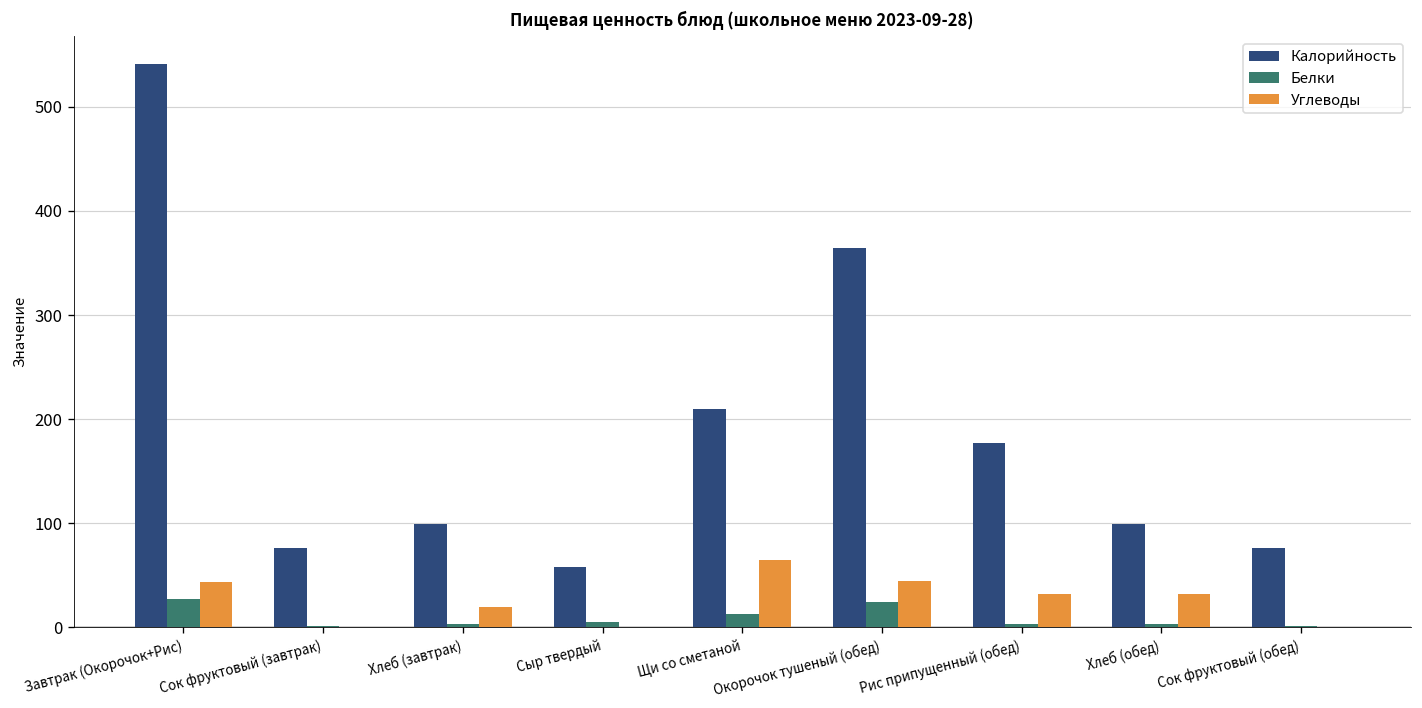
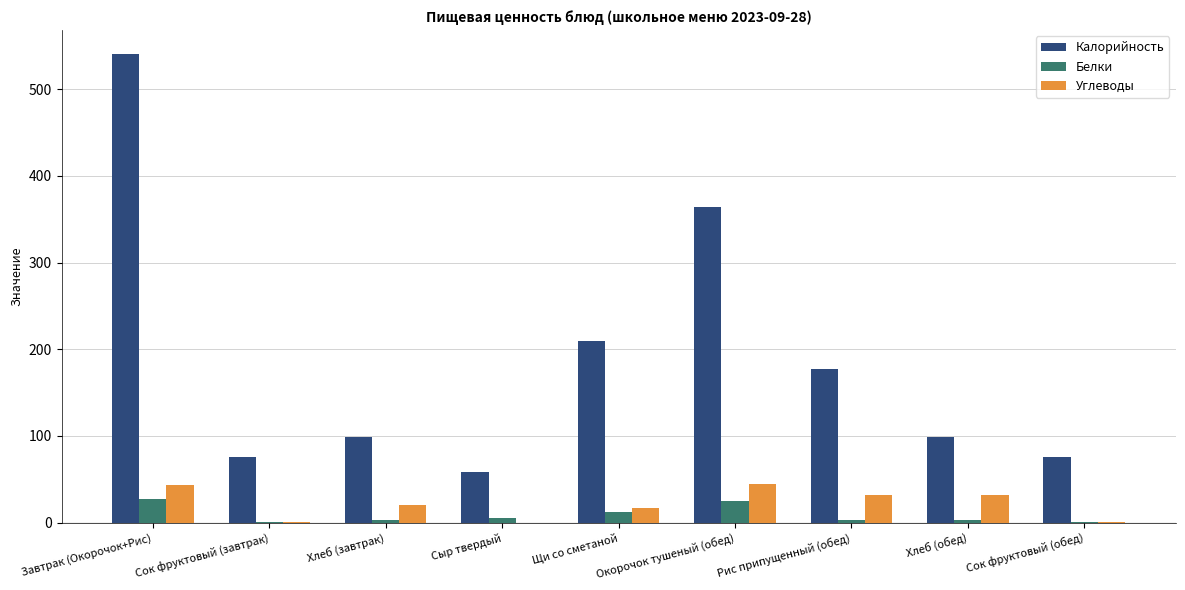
Углеводы, Щи со сметаной: 70 -> 20
